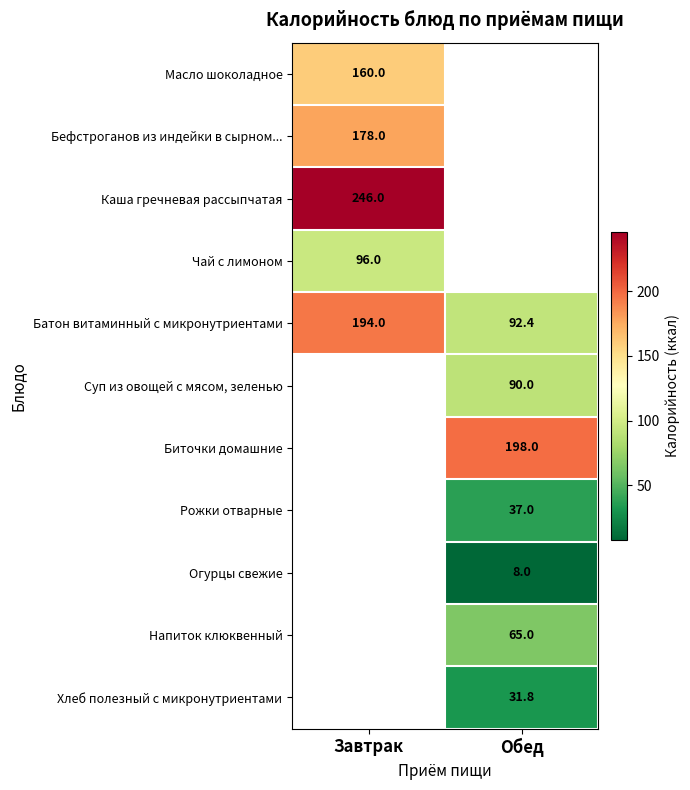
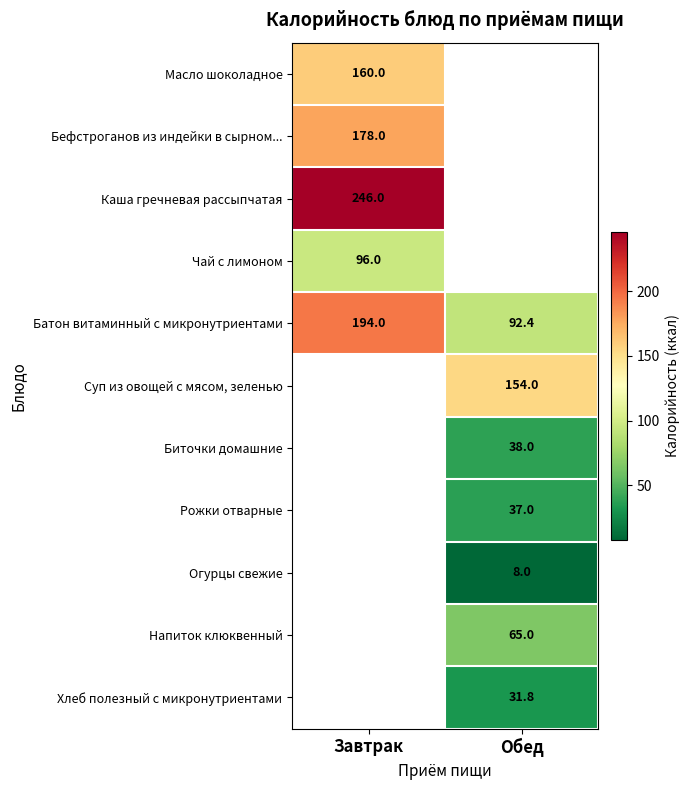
Суп из овощей с мясом, зеленью, Обед: 90.0 -> 154.0
Биточки домашние, Обед: 198.0 -> 38.0
